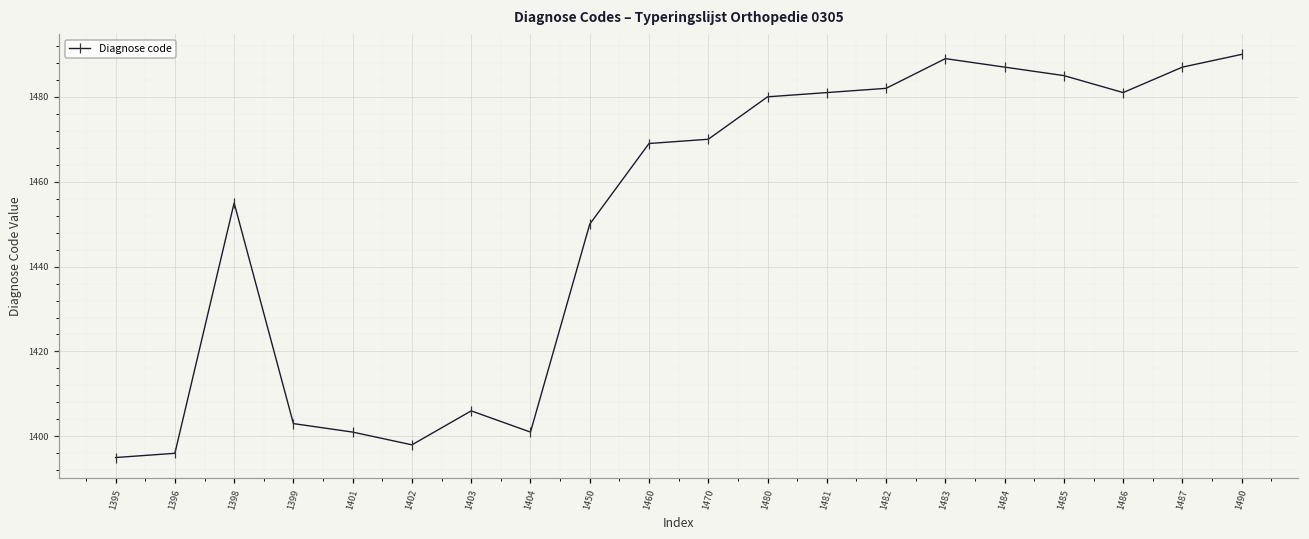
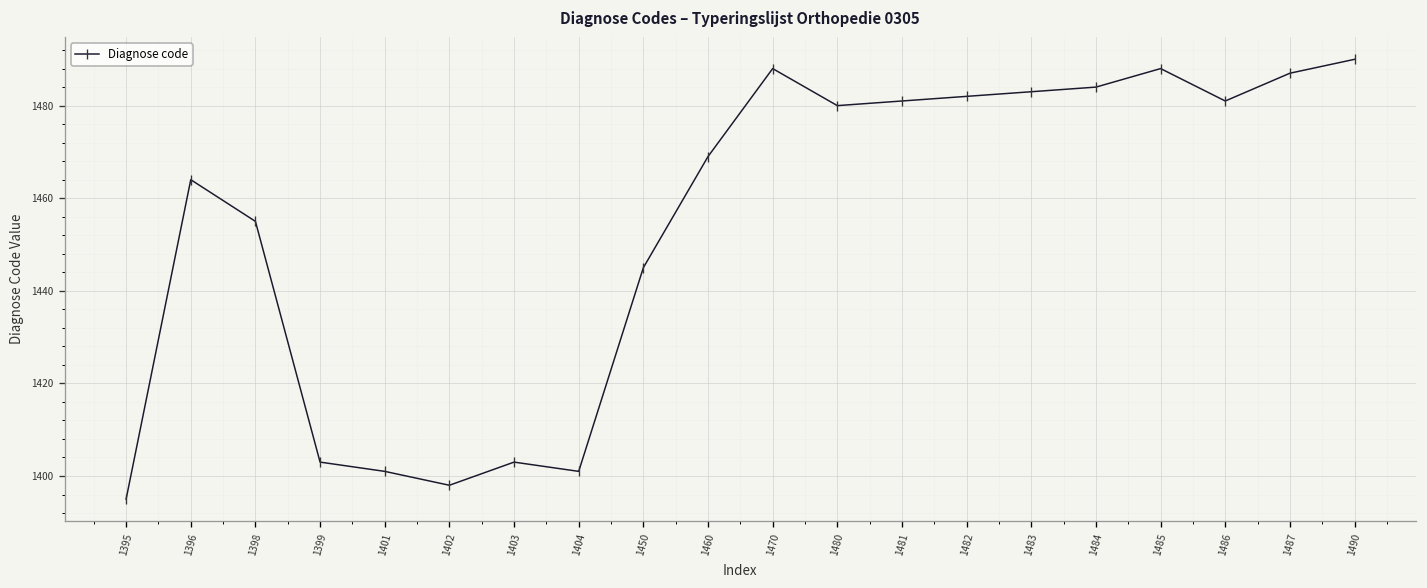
1396: 1396 -> 1464
1403: 1406 -> 1403
1450: 1450 -> 1445
1470: 1470 -> 1488
1483: 1489 -> 1483
1484: 1487 -> 1484
1485: 1485 -> 1488
